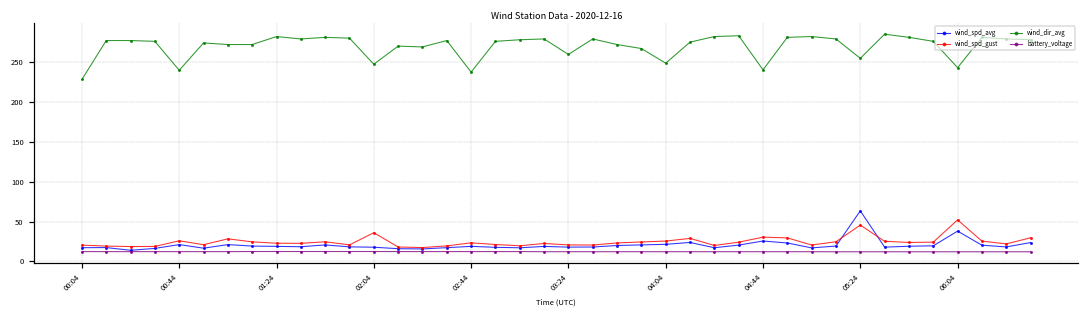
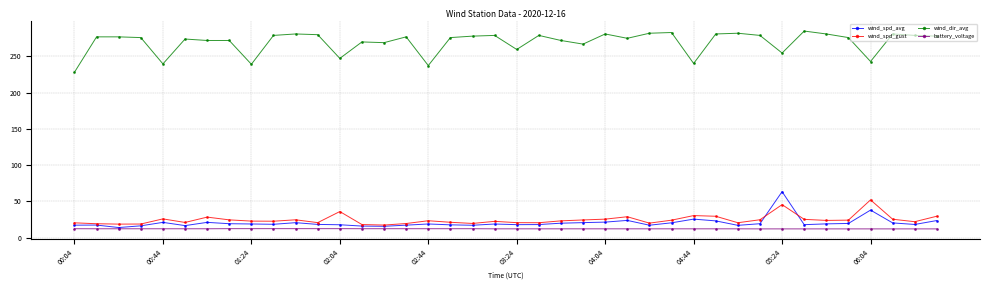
wind_dir_avg, 01:24: 280 -> 240
wind_dir_avg, 04:04: 250 -> 280
